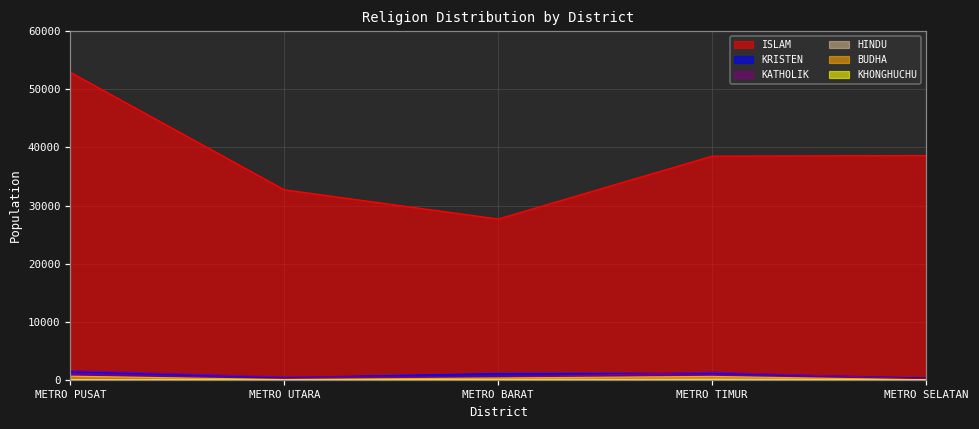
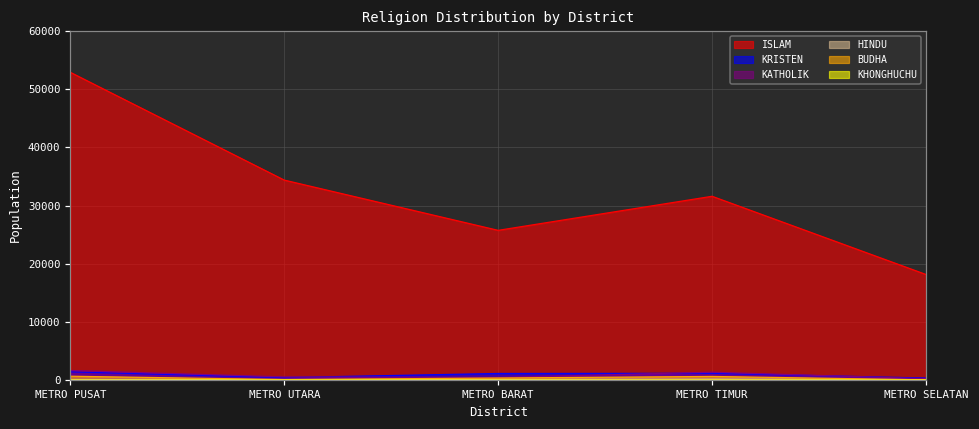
ISLAM, METRO UTARA: 33000 -> 34000
ISLAM, METRO BARAT: 28000 -> 26000
ISLAM, METRO TIMUR: 39000 -> 32000
ISLAM, METRO SELATAN: 39000 -> 18000
